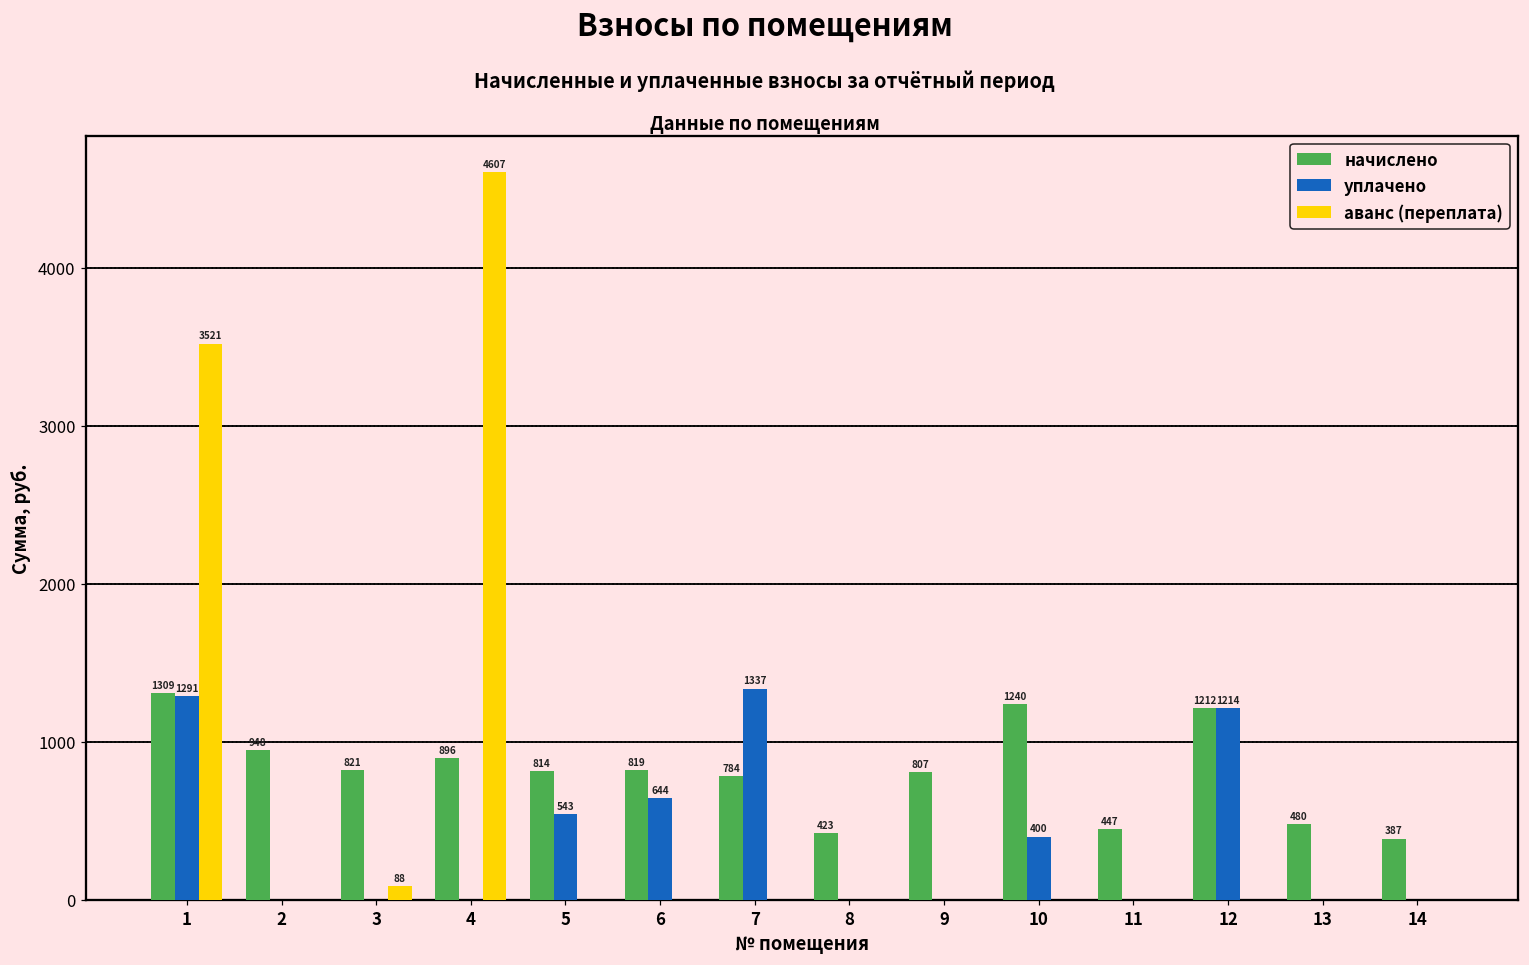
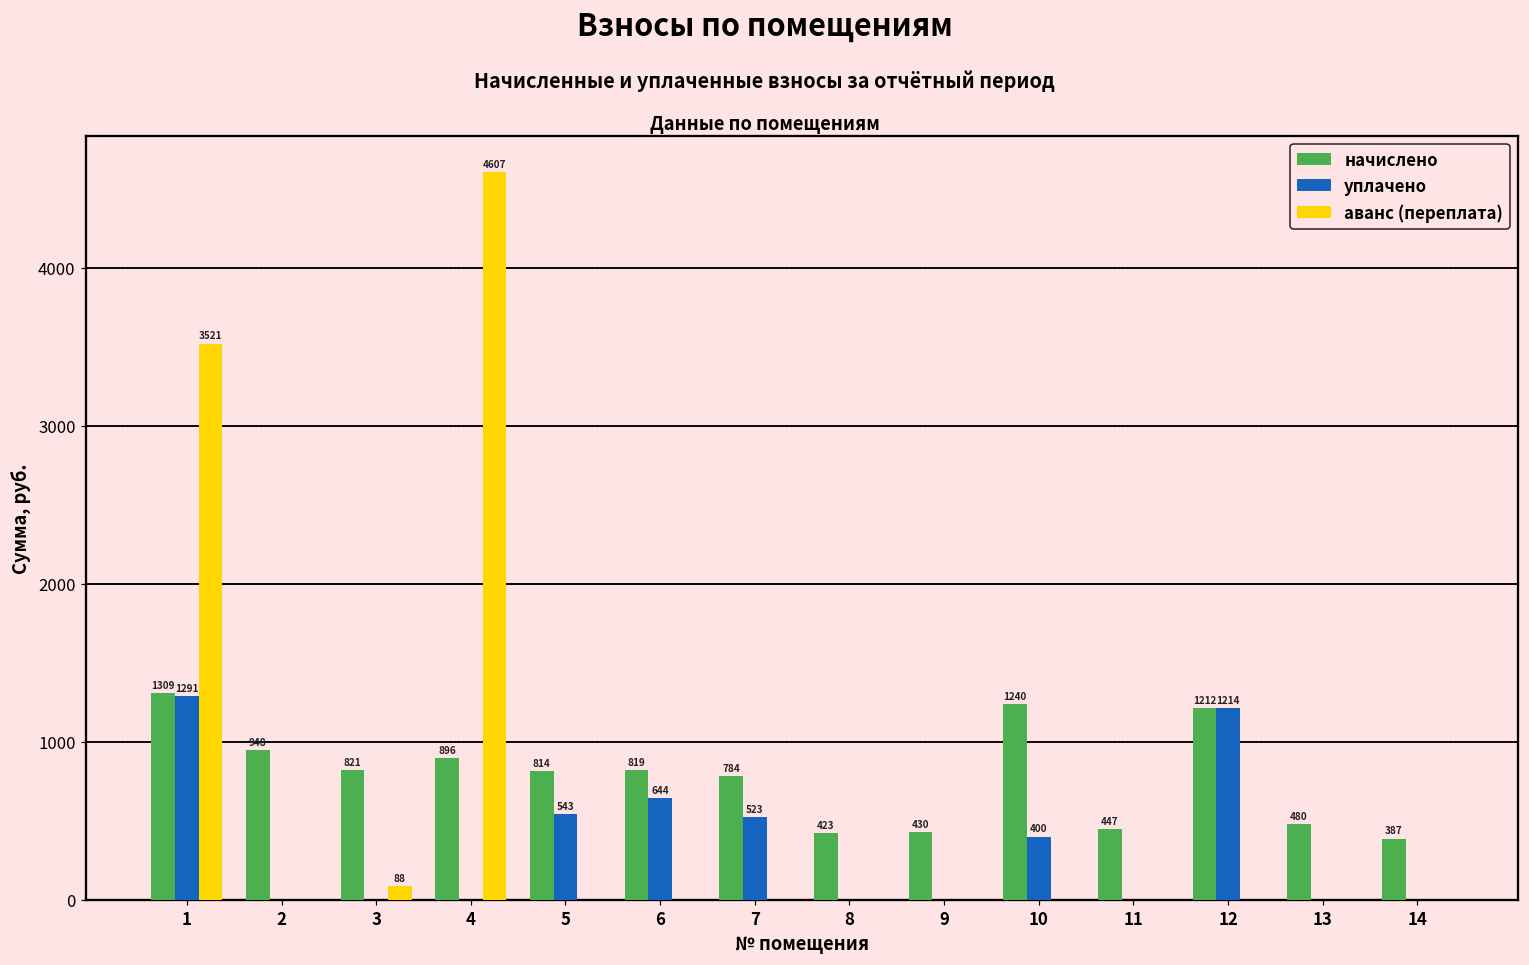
уплачено, 7: 1337 -> 523
начислено, 9: 807 -> 430
